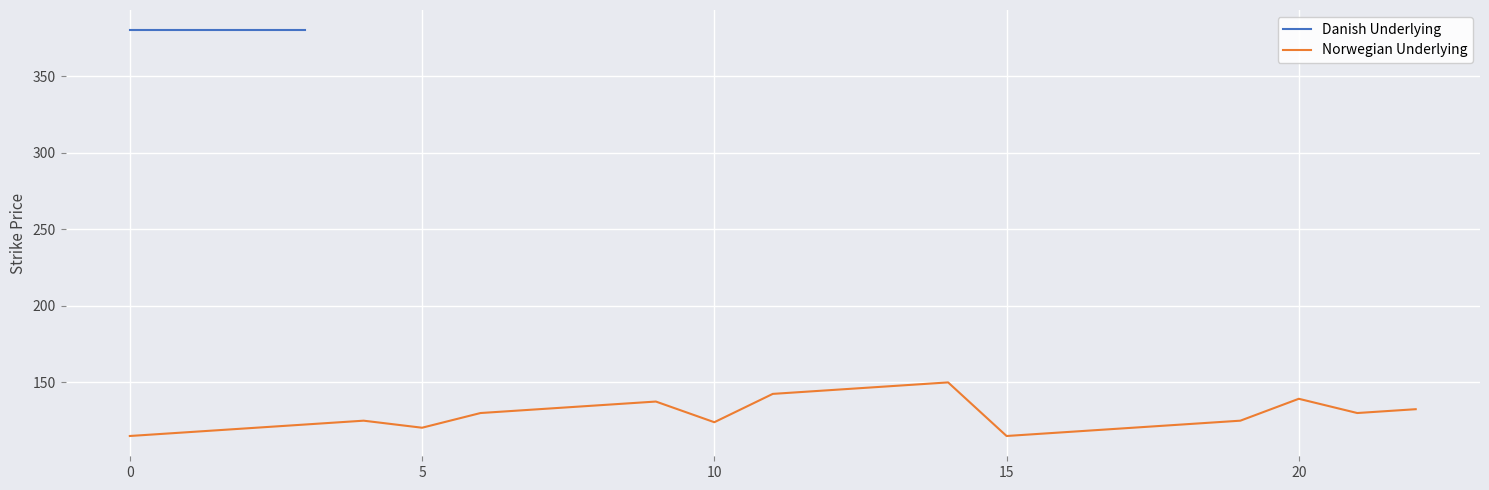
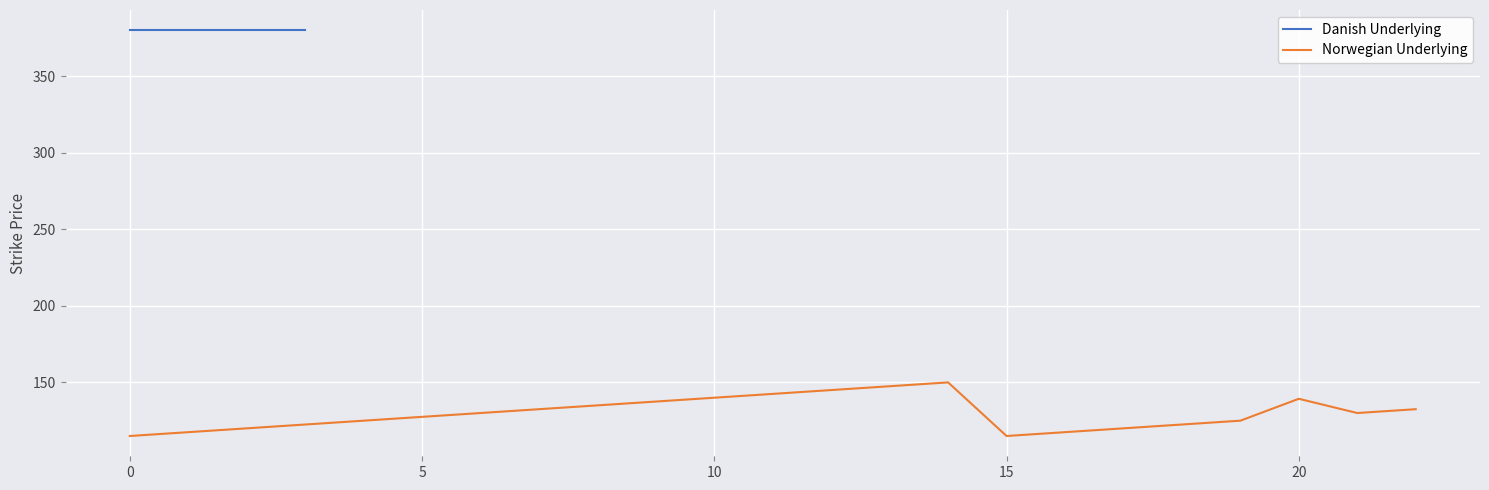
Norwegian Underlying, 5: 120 -> 128
Norwegian Underlying, 10: 124 -> 140
